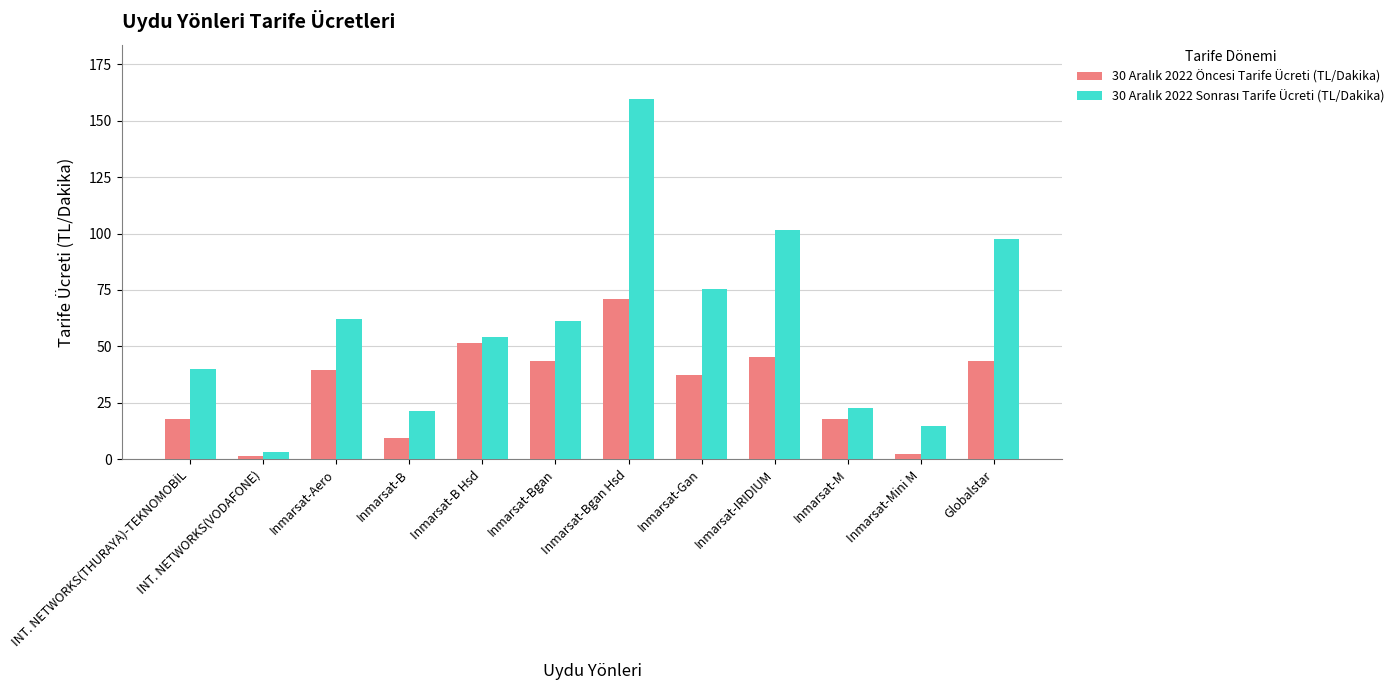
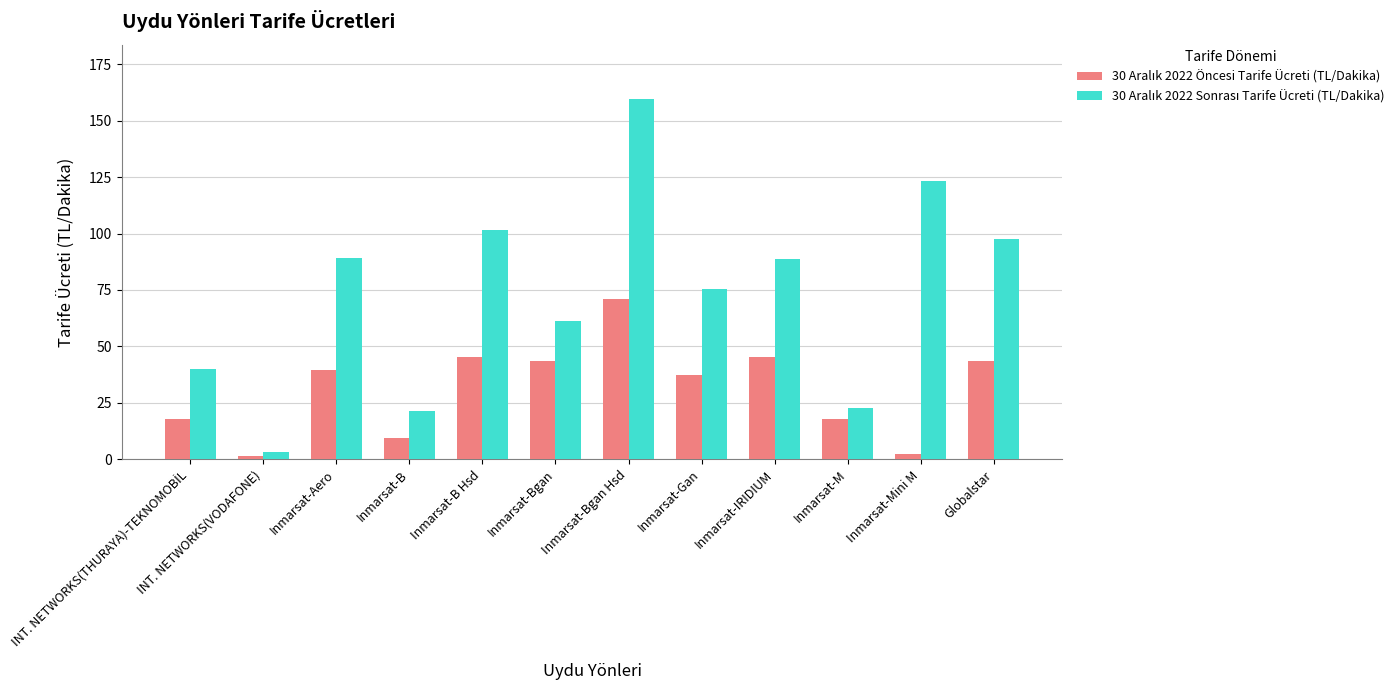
30 Aralık 2022 Sonrası Tarife Ücreti (TL/Dakika), Inmarsat-Aero: 62 -> 89
30 Aralık 2022 Öncesi Tarife Ücreti (TL/Dakika), Inmarsat-B Hsd: 52 -> 45
30 Aralık 2022 Sonrası Tarife Ücreti (TL/Dakika), Inmarsat-B Hsd: 54 -> 102
30 Aralık 2022 Sonrası Tarife Ücreti (TL/Dakika), Inmarsat-IRIDIUM: 102 -> 89
30 Aralık 2022 Sonrası Tarife Ücreti (TL/Dakika), Inmarsat-Mini M: 15 -> 123
